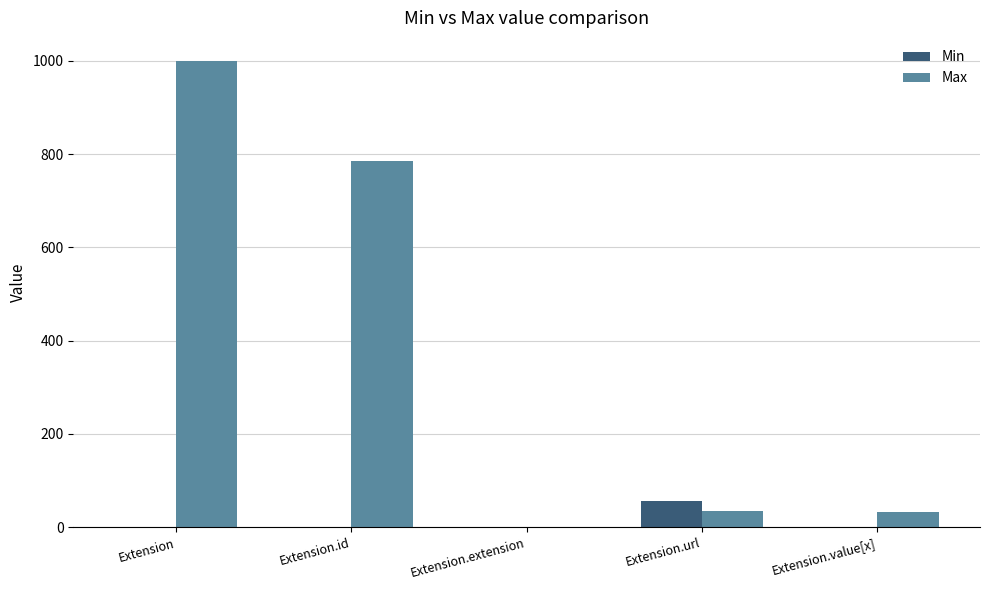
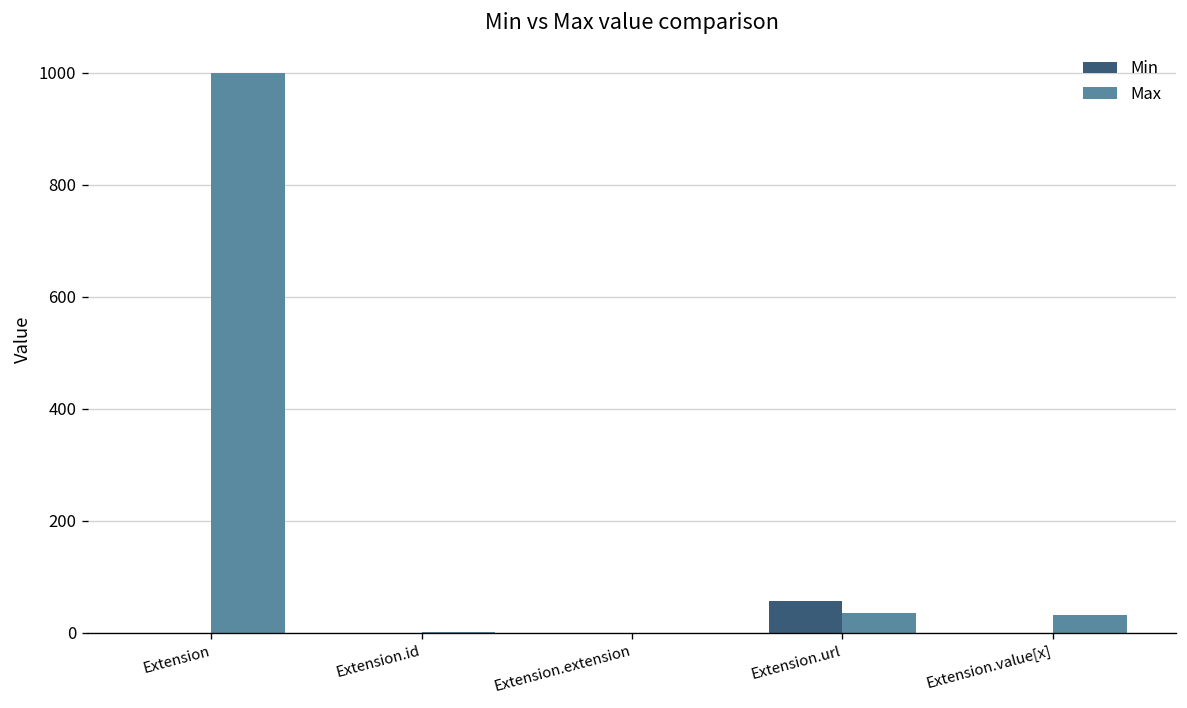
Max, Extension.id: 790 -> 0
